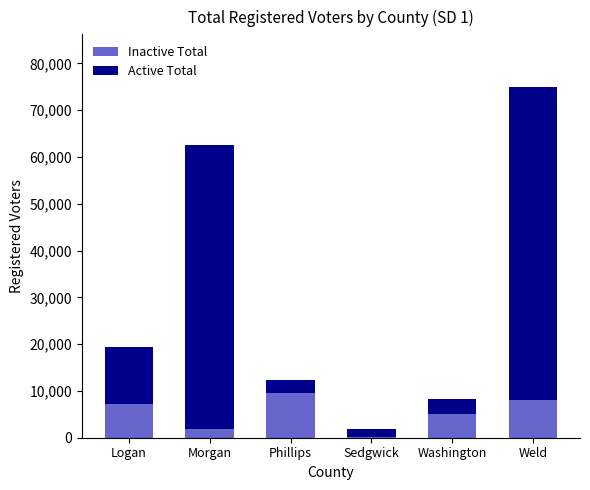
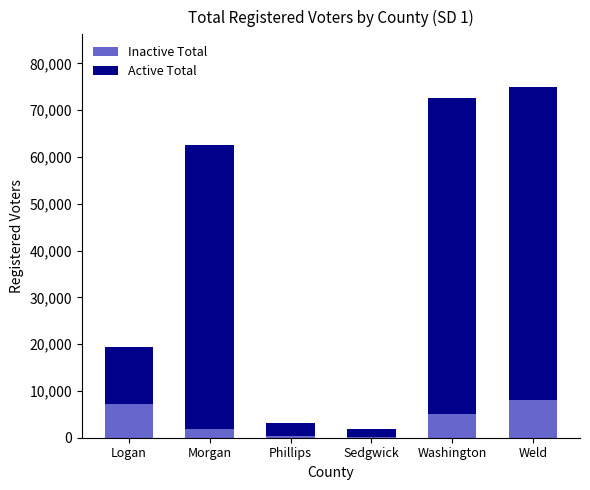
Inactive Total, Phillips: 9,000 -> 0
Active Total, Washington: 3,000 -> 67,000
